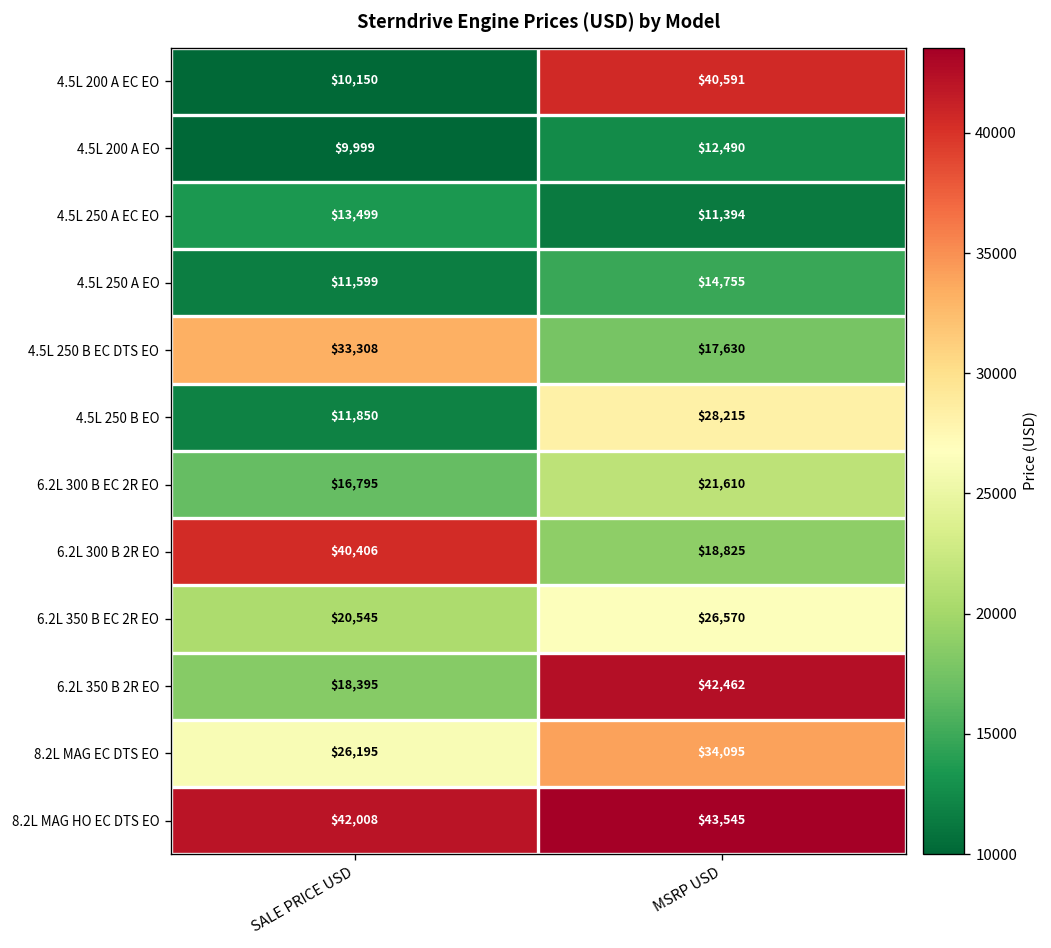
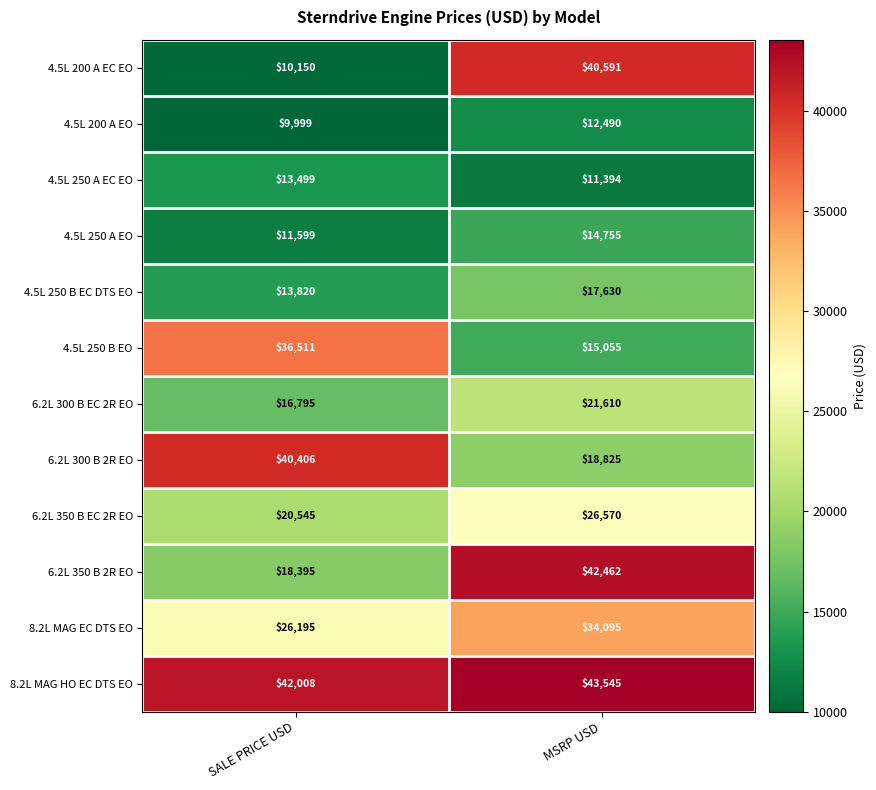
4.5L 250 B EC DTS EO, SALE PRICE USD: $33,308 -> $13,820
4.5L 250 B EO, SALE PRICE USD: $11,850 -> $36,511
4.5L 250 B EO, MSRP USD: $28,215 -> $15,055
